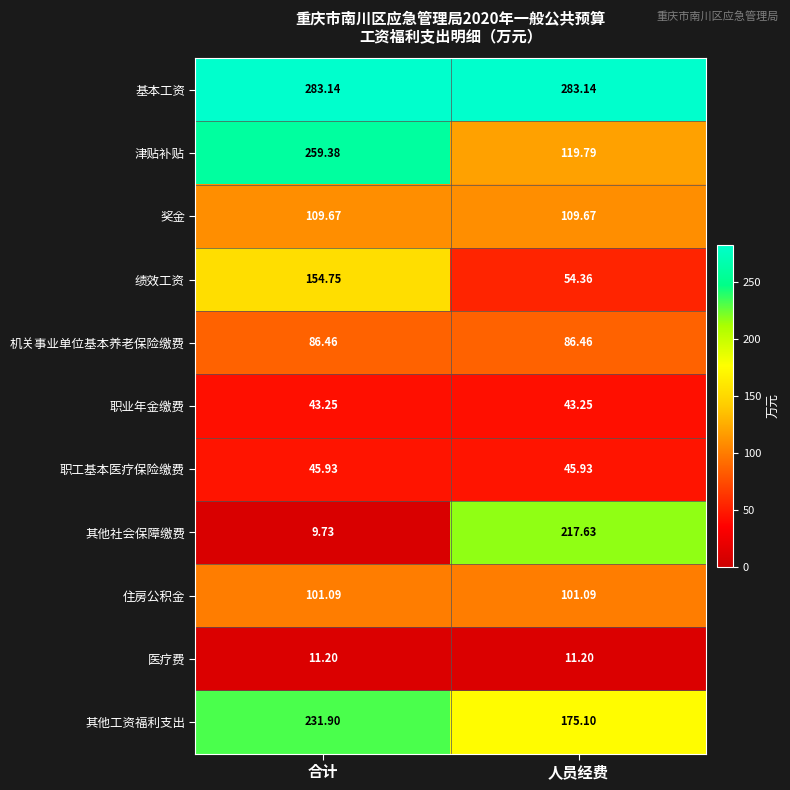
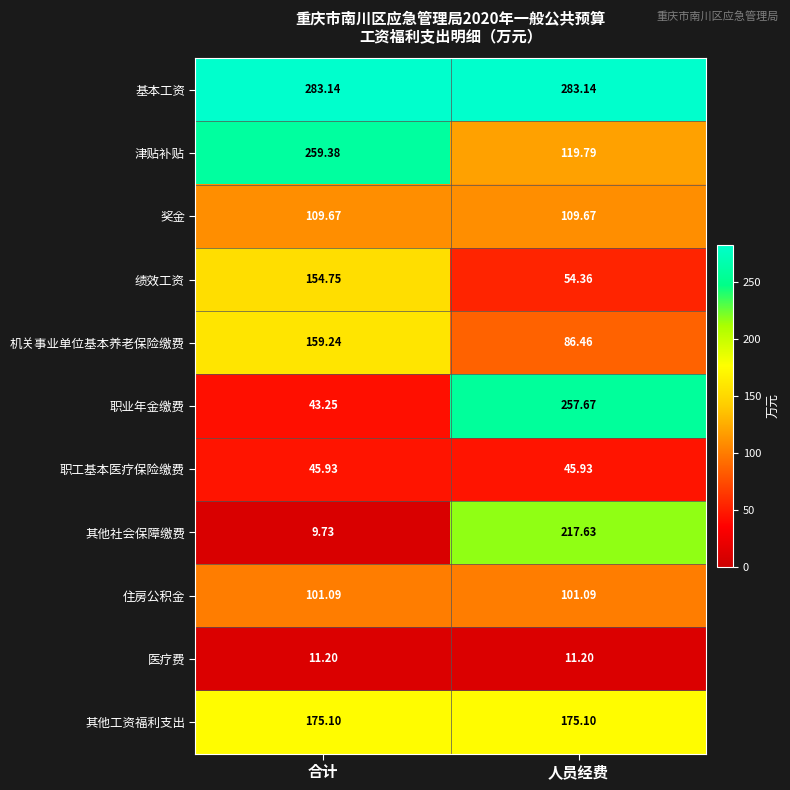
机关事业单位基本养老保险缴费, 合计: 86.46 -> 159.24
职业年金缴费, 人员经费: 43.25 -> 257.67
其他工资福利支出, 合计: 231.90 -> 175.10
